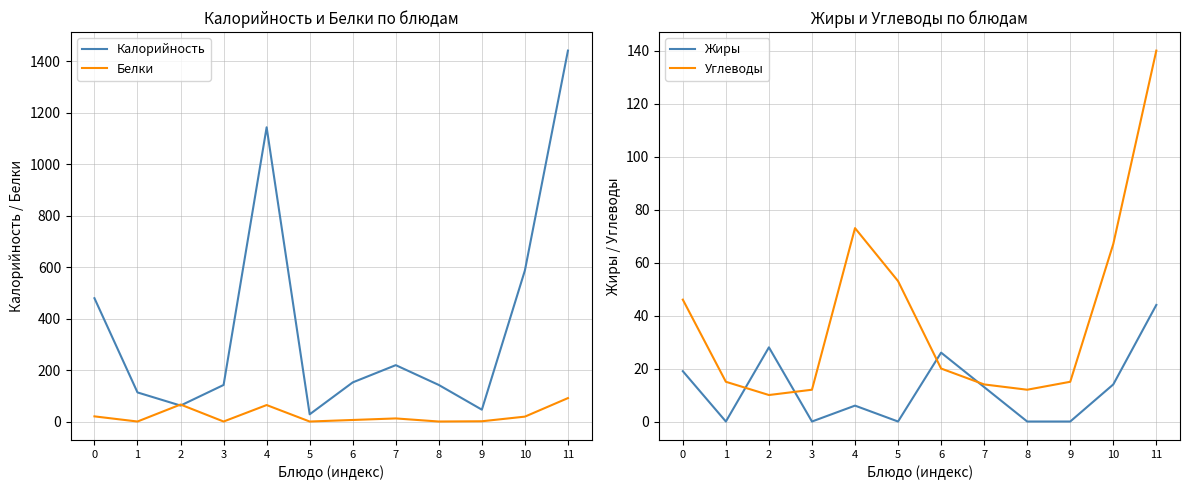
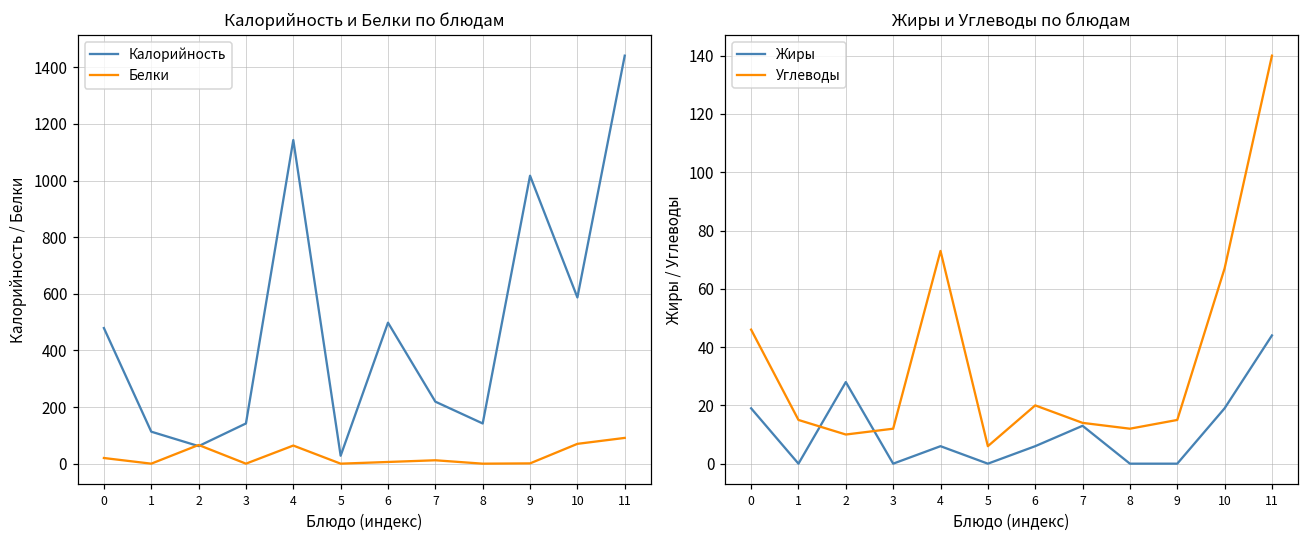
Калорийность и Белки по блюдам, Калорийность, 6: 150 -> 500
Калорийность и Белки по блюдам, Калорийность, 9: 50 -> 1020
Калорийность и Белки по блюдам, Белки, 10: 20 -> 70
Жиры и Углеводы по блюдам, Углеводы, 5: 53 -> 6
Жиры и Углеводы по блюдам, Жиры, 6: 26 -> 6
Жиры и Углеводы по блюдам, Жиры, 10: 14 -> 19
